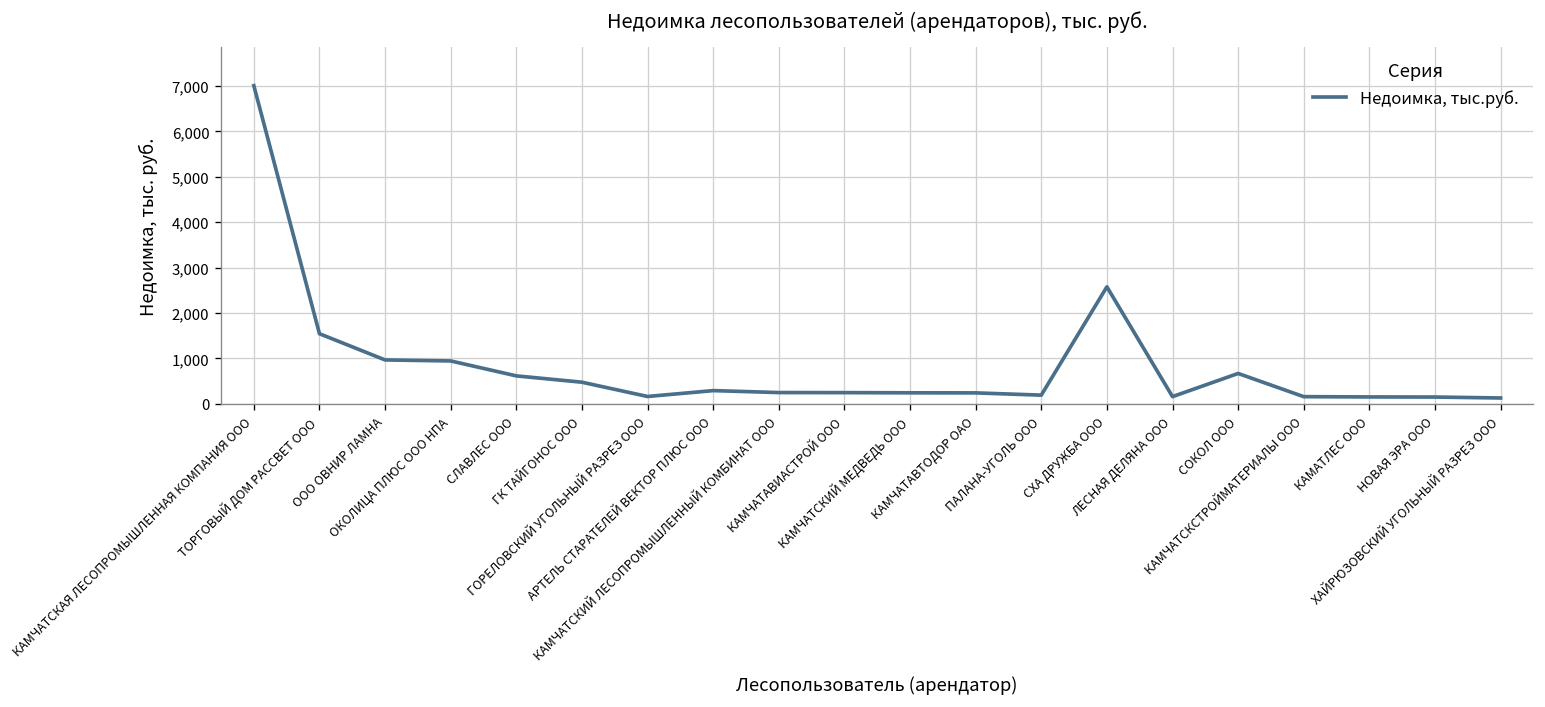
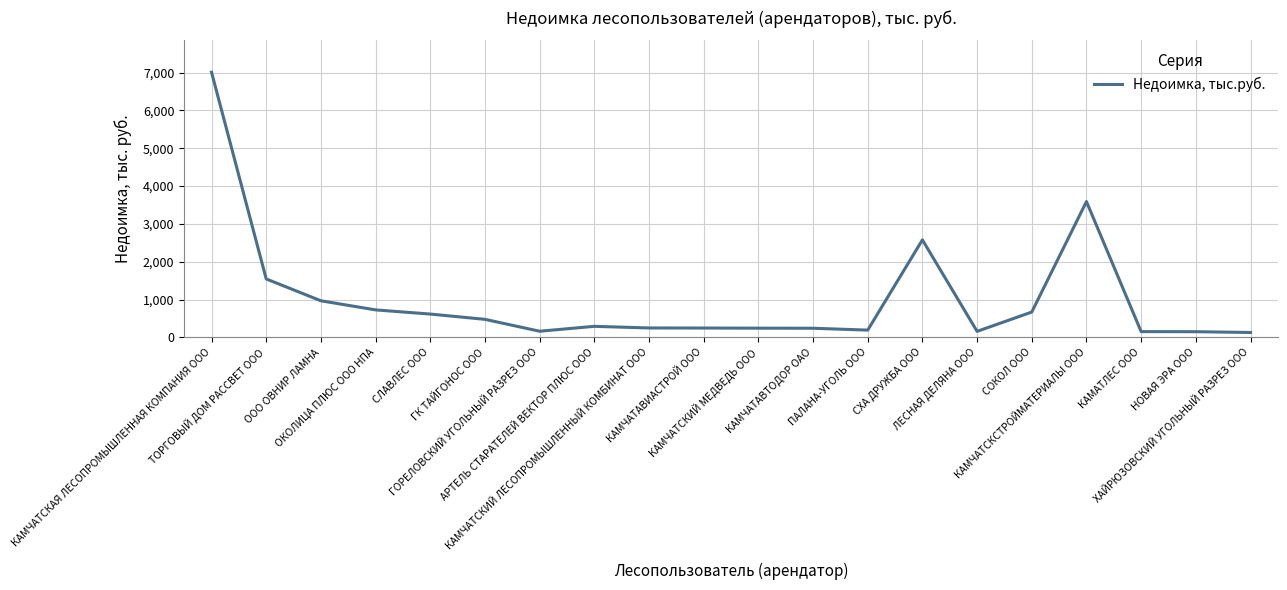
ОКОЛИЦА ПЛЮС ООО НПА: 900 -> 700
КАМЧАТСКСТРОЙМАТЕРИАЛЫ ООО: 200 -> 3,600
